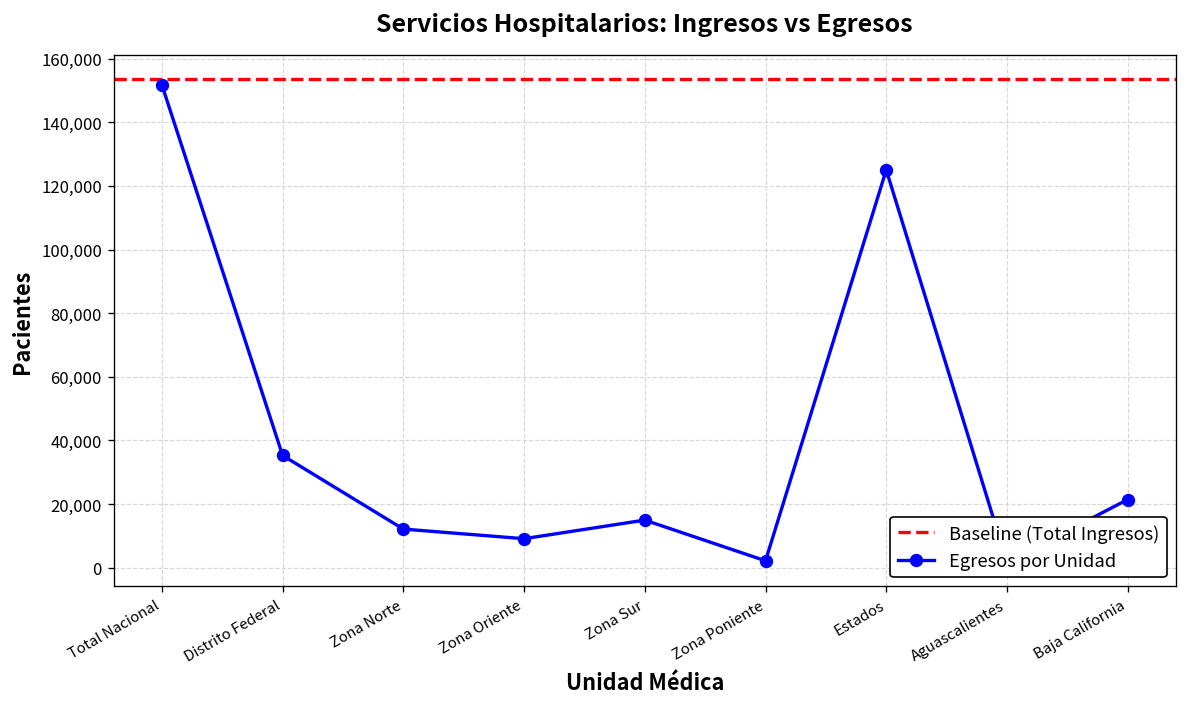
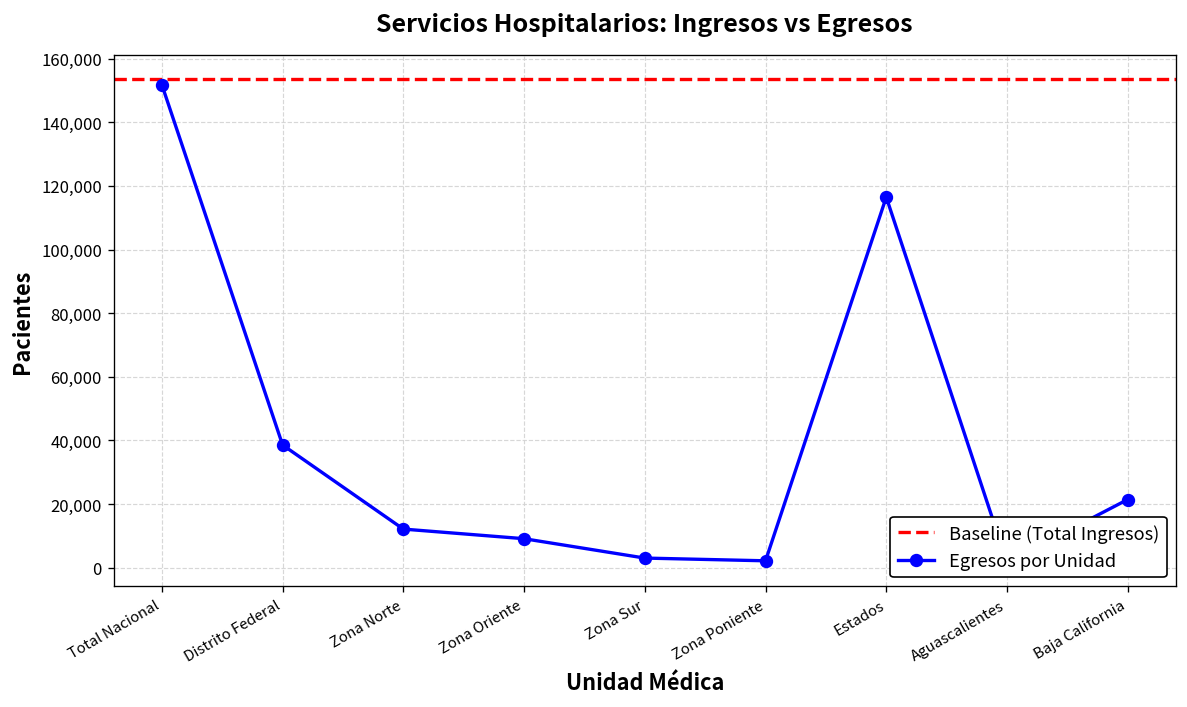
Distrito Federal: 35,000 -> 39,000
Zona Sur: 15,000 -> 3,000
Estados: 125,000 -> 116,000
